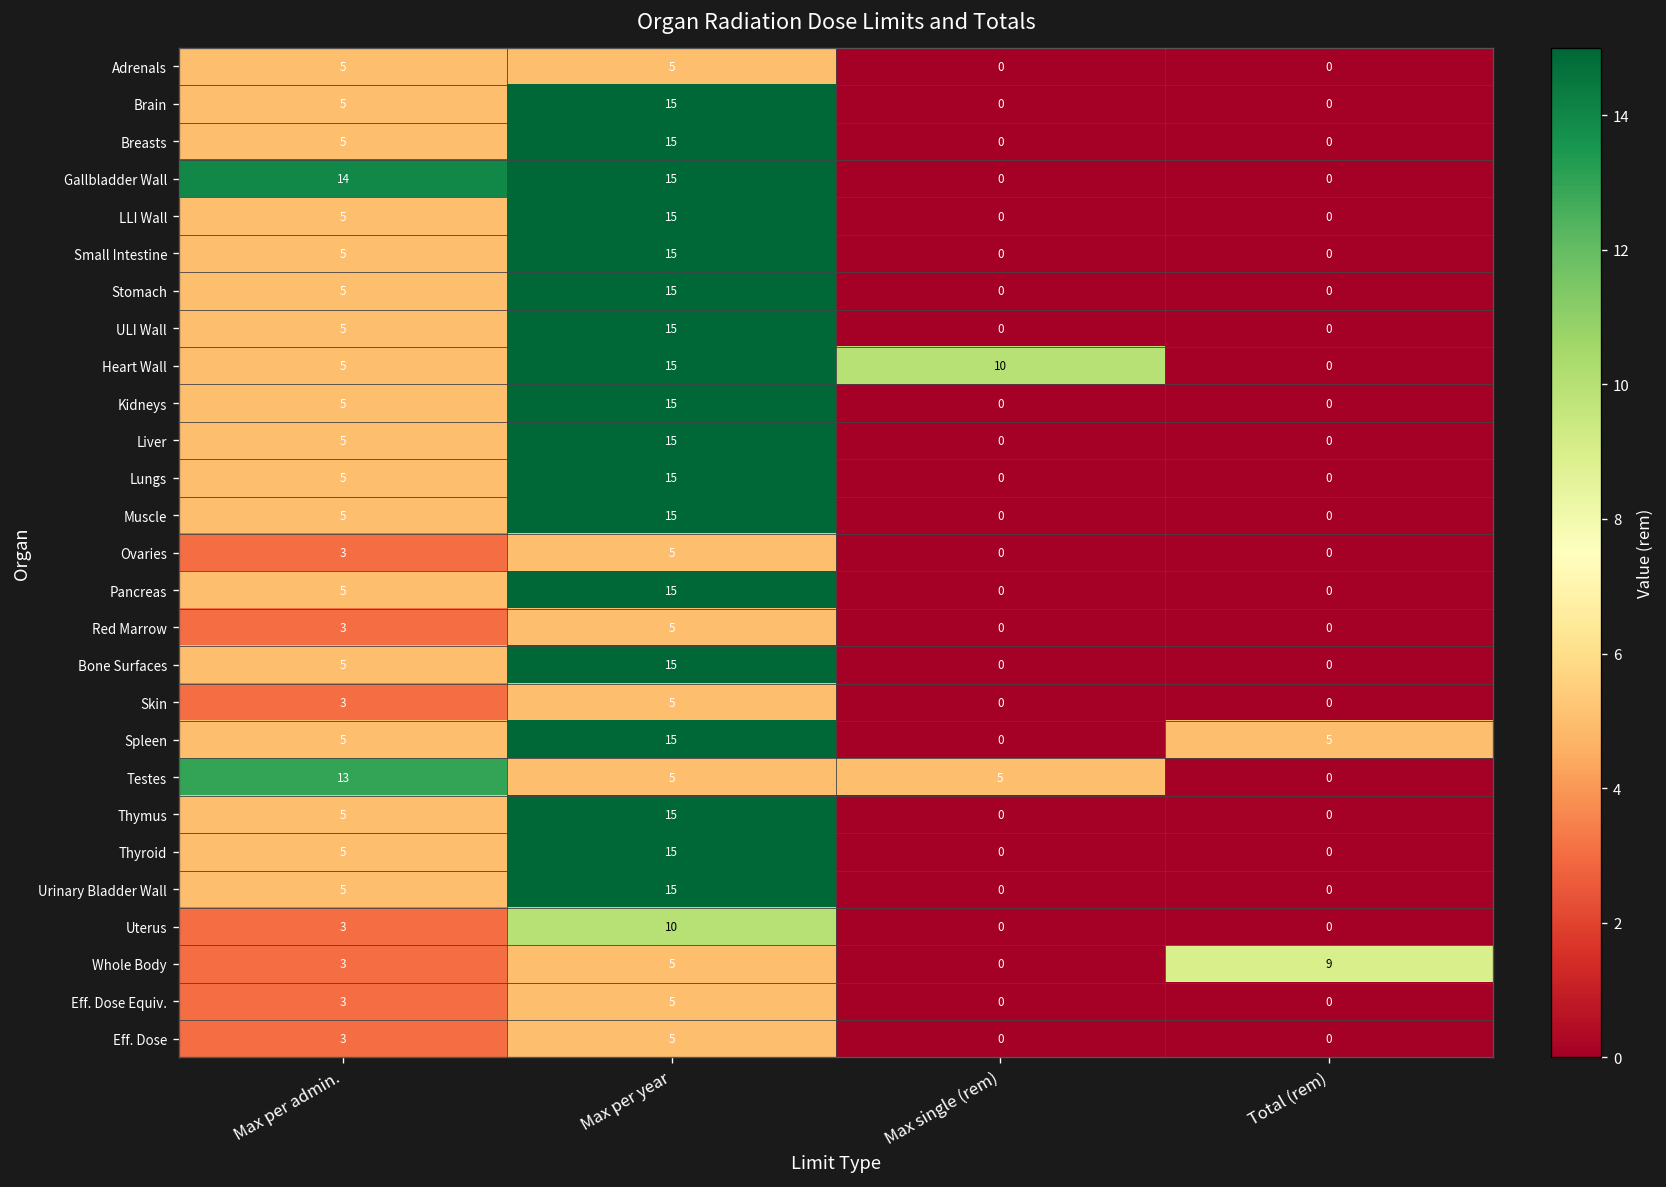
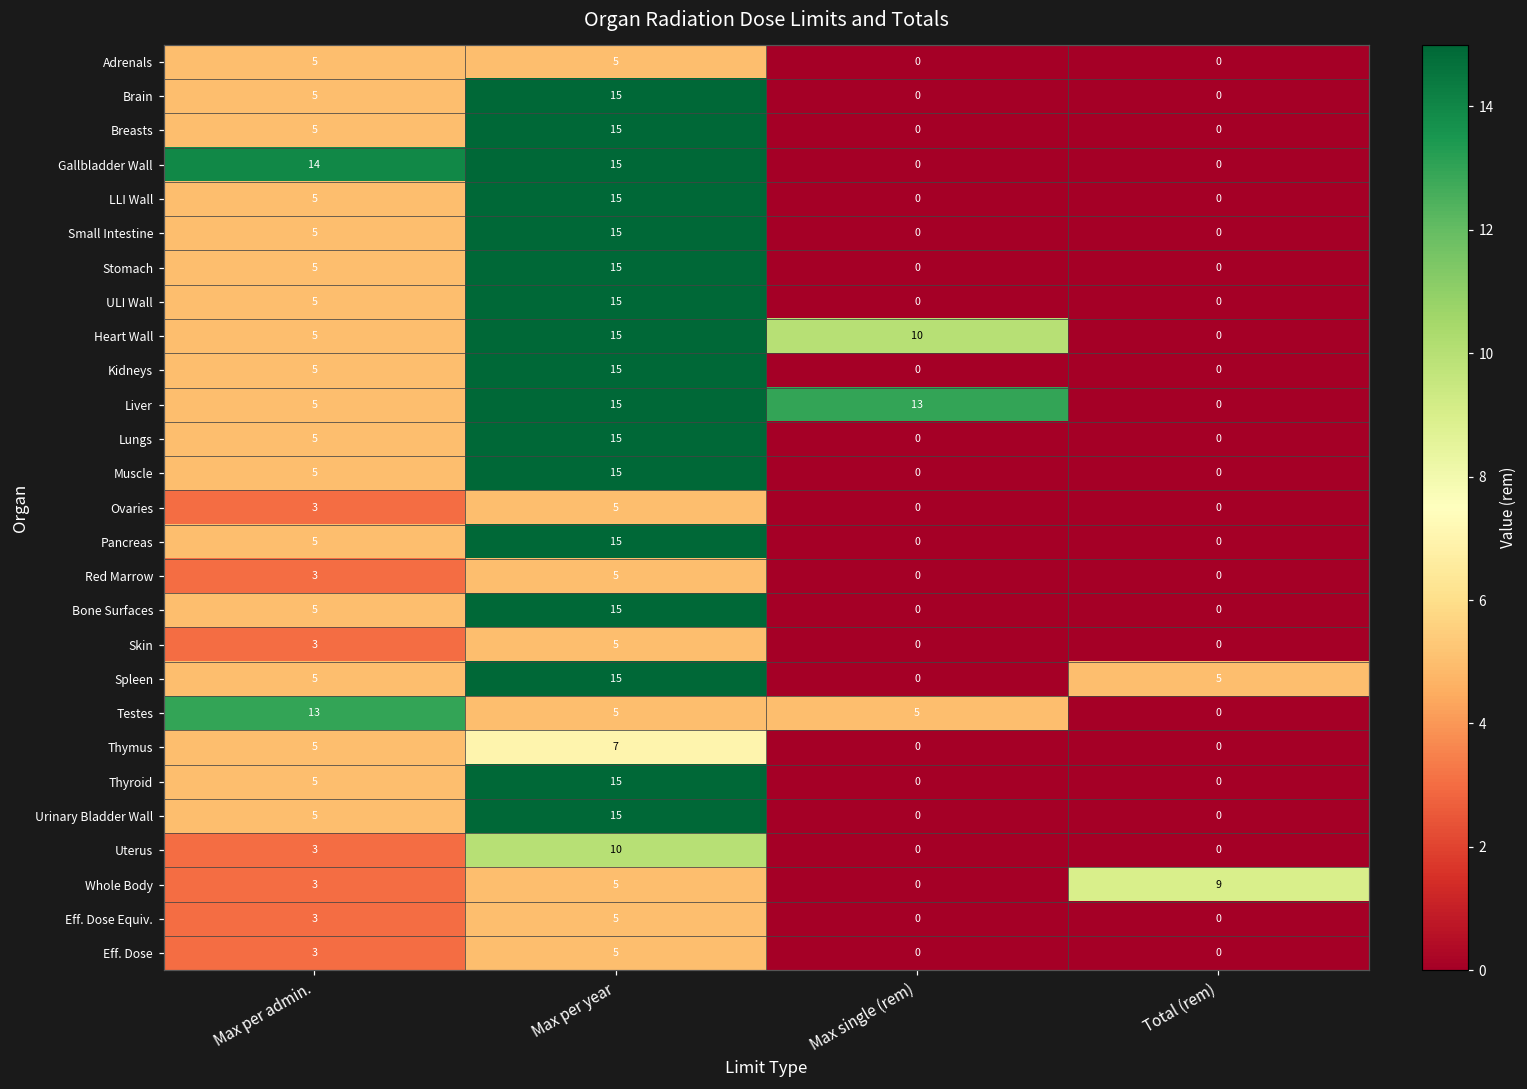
Liver, Max single (rem): 0 -> 13
Thymus, Max per year: 15 -> 7
